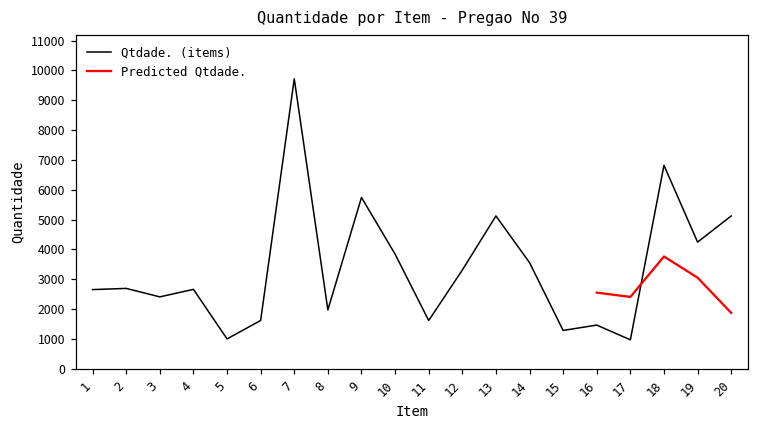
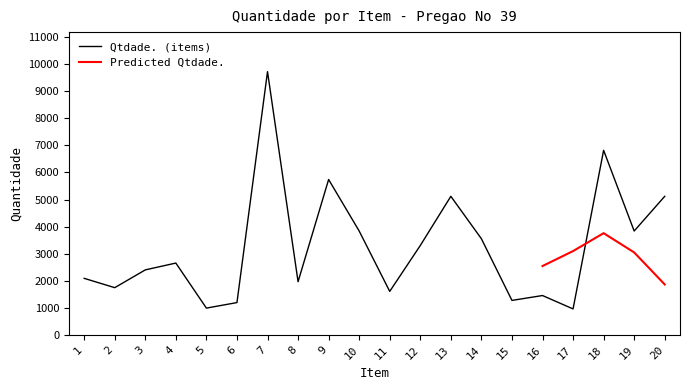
Qtdade. (items), 1: 2700 -> 2100
Qtdade. (items), 2: 2700 -> 1800
Qtdade. (items), 6: 1600 -> 1200
Predicted Qtdade., 17: 2400 -> 3100
Qtdade. (items), 19: 4200 -> 3800
